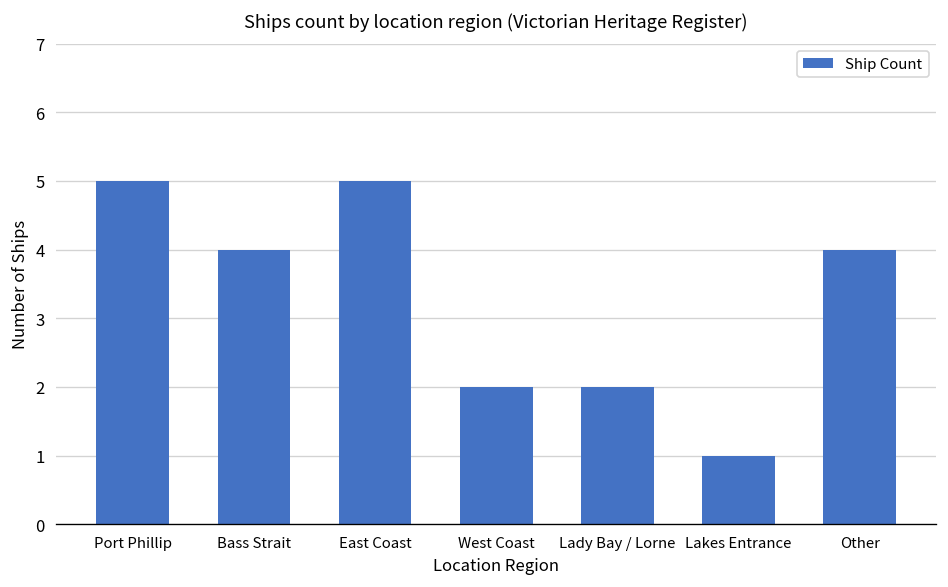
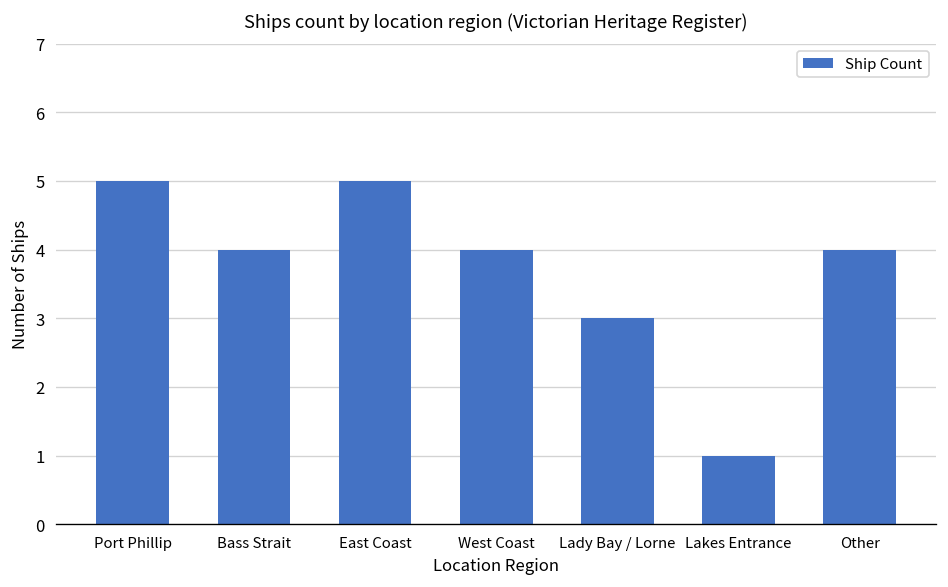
West Coast: 2 -> 4
Lady Bay / Lorne: 2 -> 3
